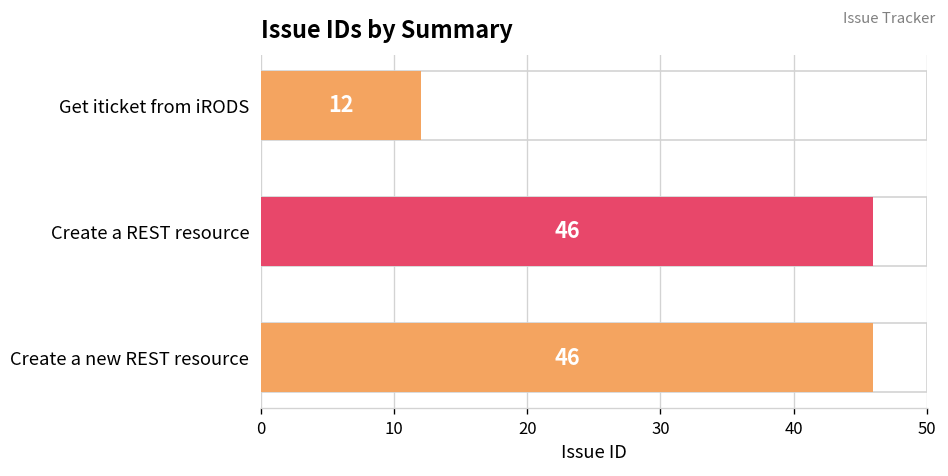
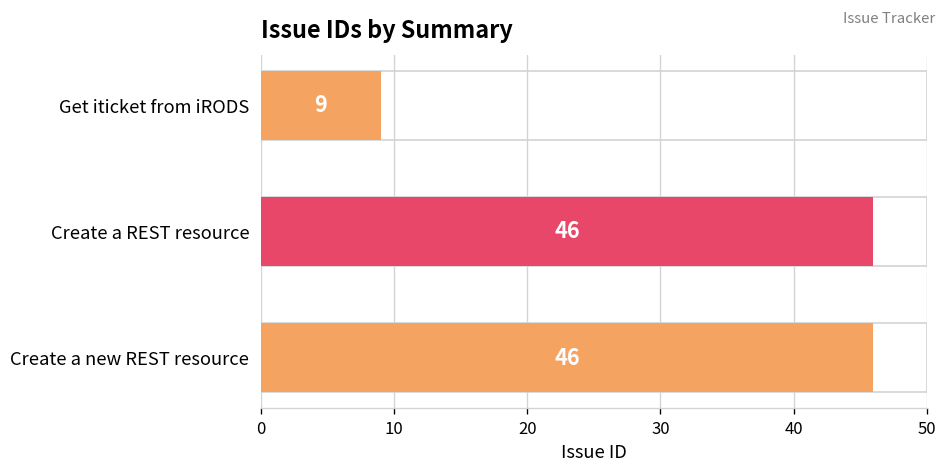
Get iticket from iRODS: 12 -> 9
